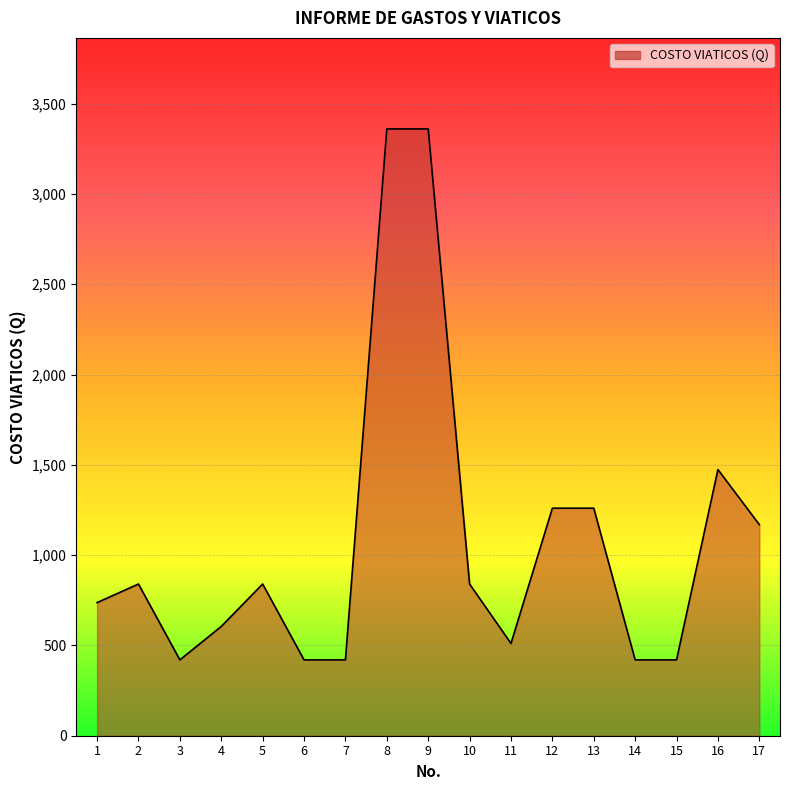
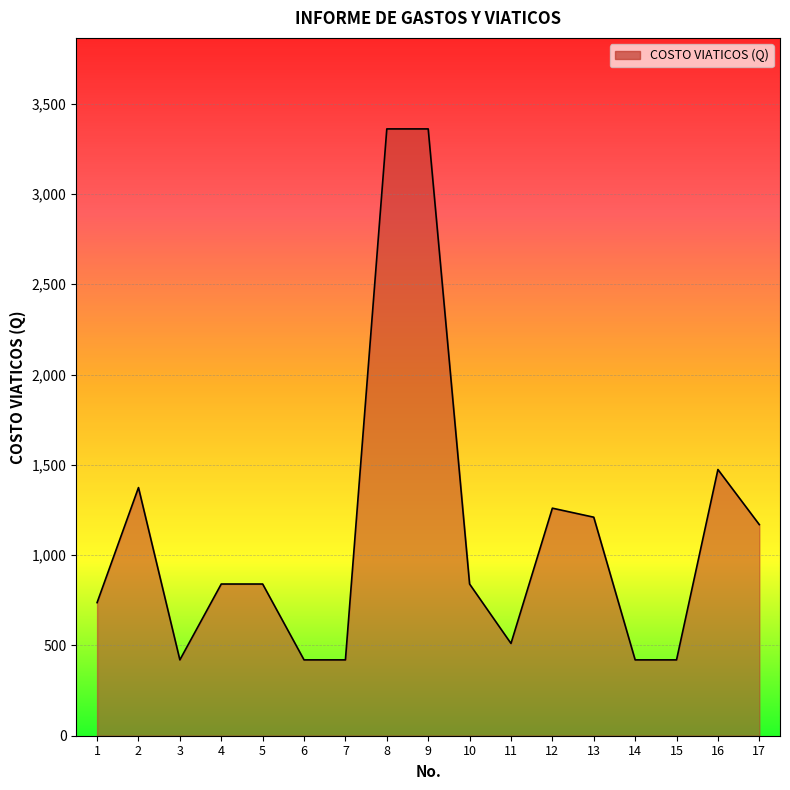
2: 840 -> 1,370
4: 610 -> 840
13: 1,260 -> 1,210
